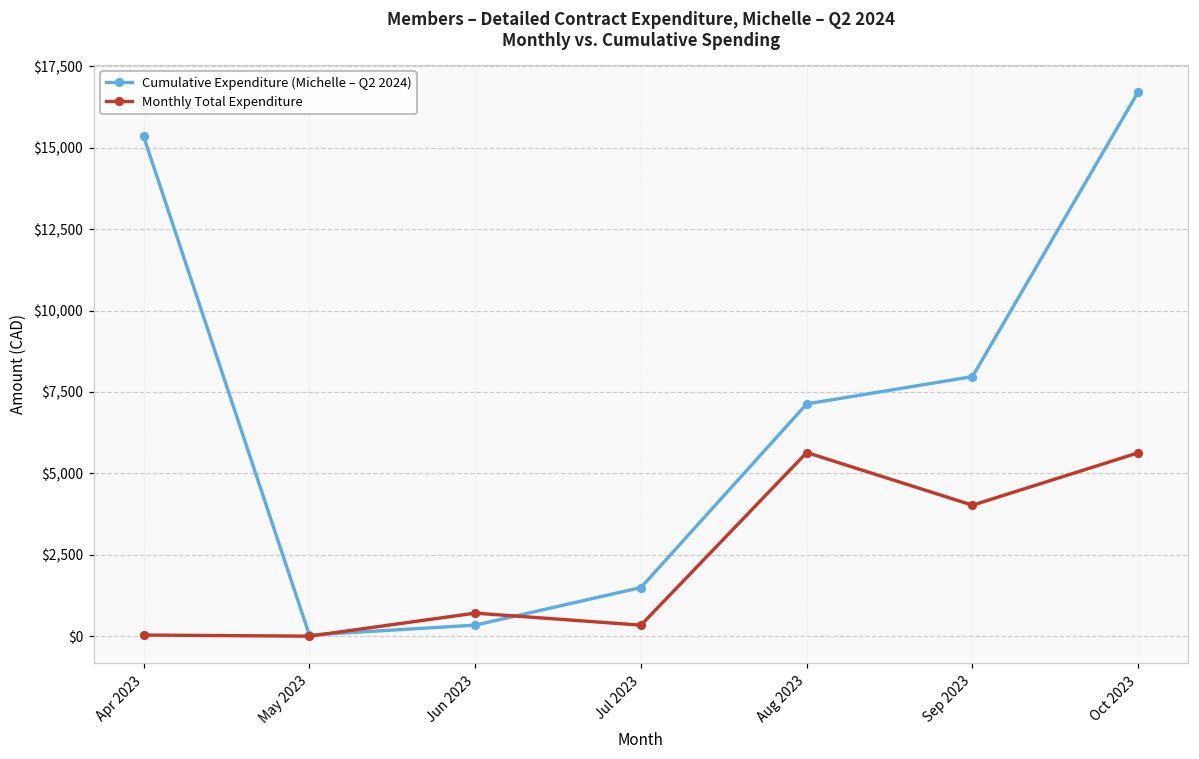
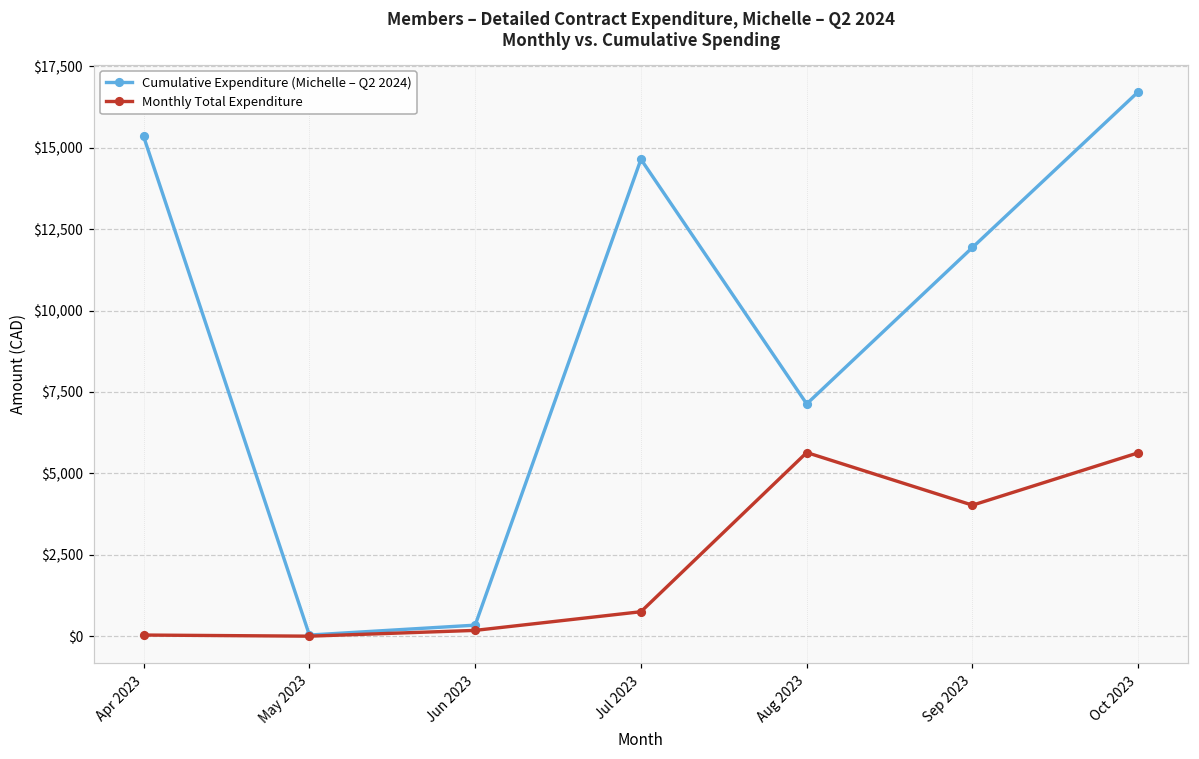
Monthly Total Expenditure, Jun 2023: $700 -> $200
Cumulative Expenditure (Michelle – Q2 2024), Jul 2023: $1,500 -> $14,600
Monthly Total Expenditure, Jul 2023: $300 -> $800
Cumulative Expenditure (Michelle – Q2 2024), Sep 2023: $8,000 -> $11,900
